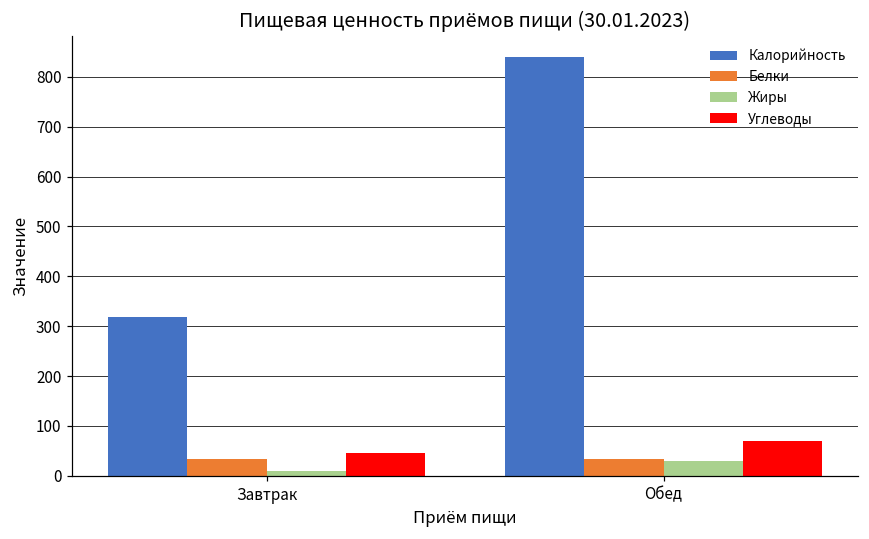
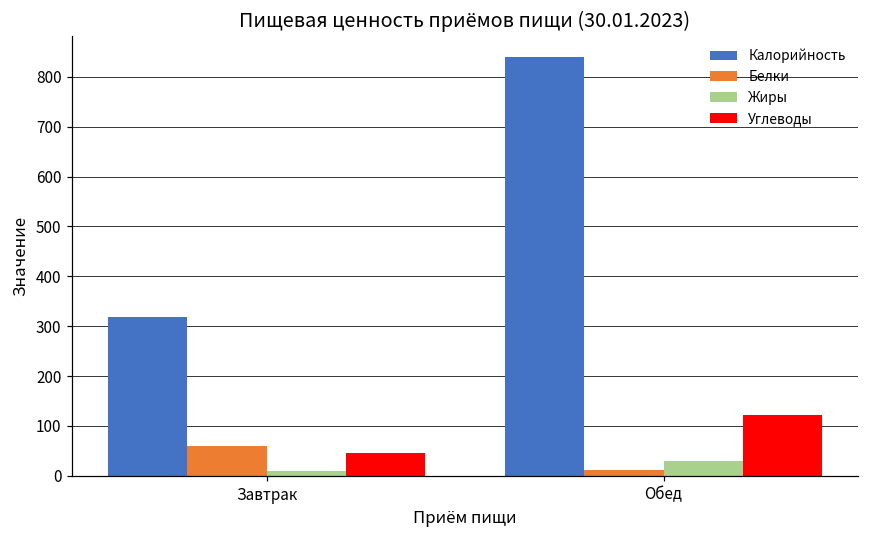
Белки, Завтрак: 30 -> 60
Белки, Обед: 30 -> 10
Углеводы, Обед: 70 -> 120
